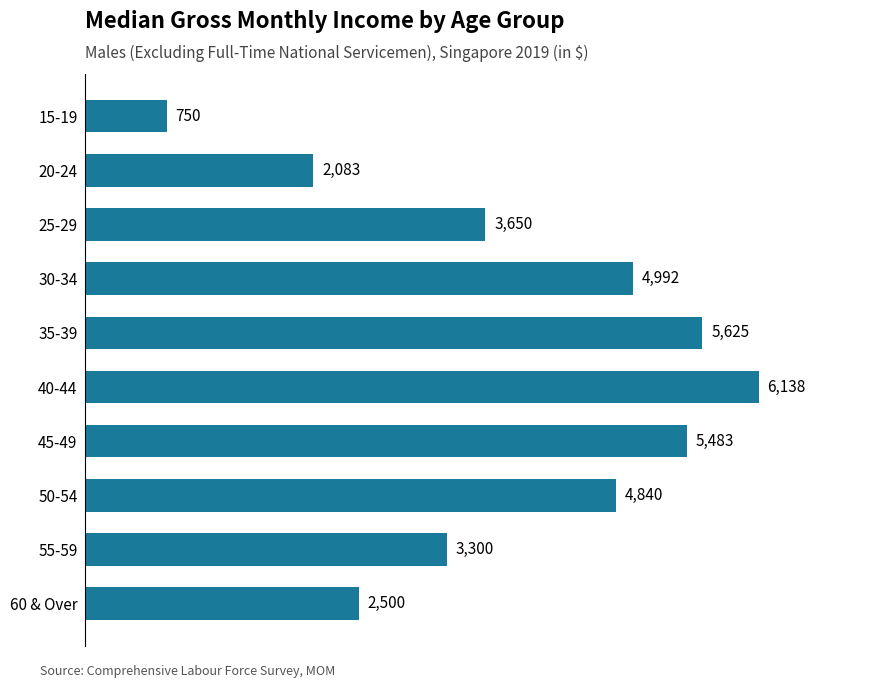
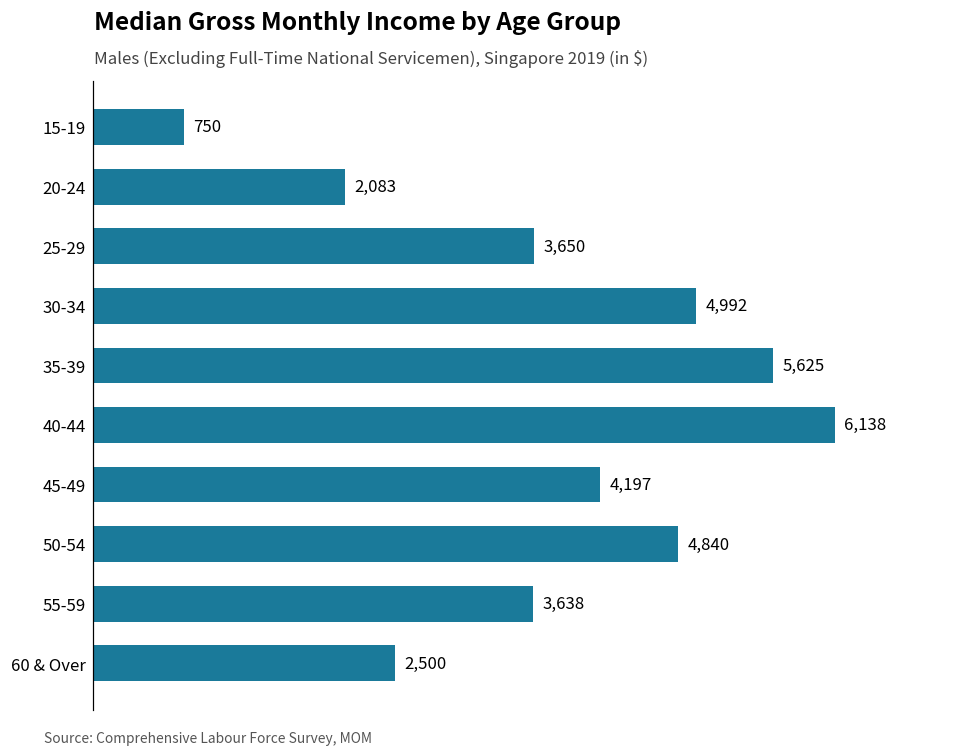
45-49: 5,483 -> 4,197
55-59: 3,300 -> 3,638
